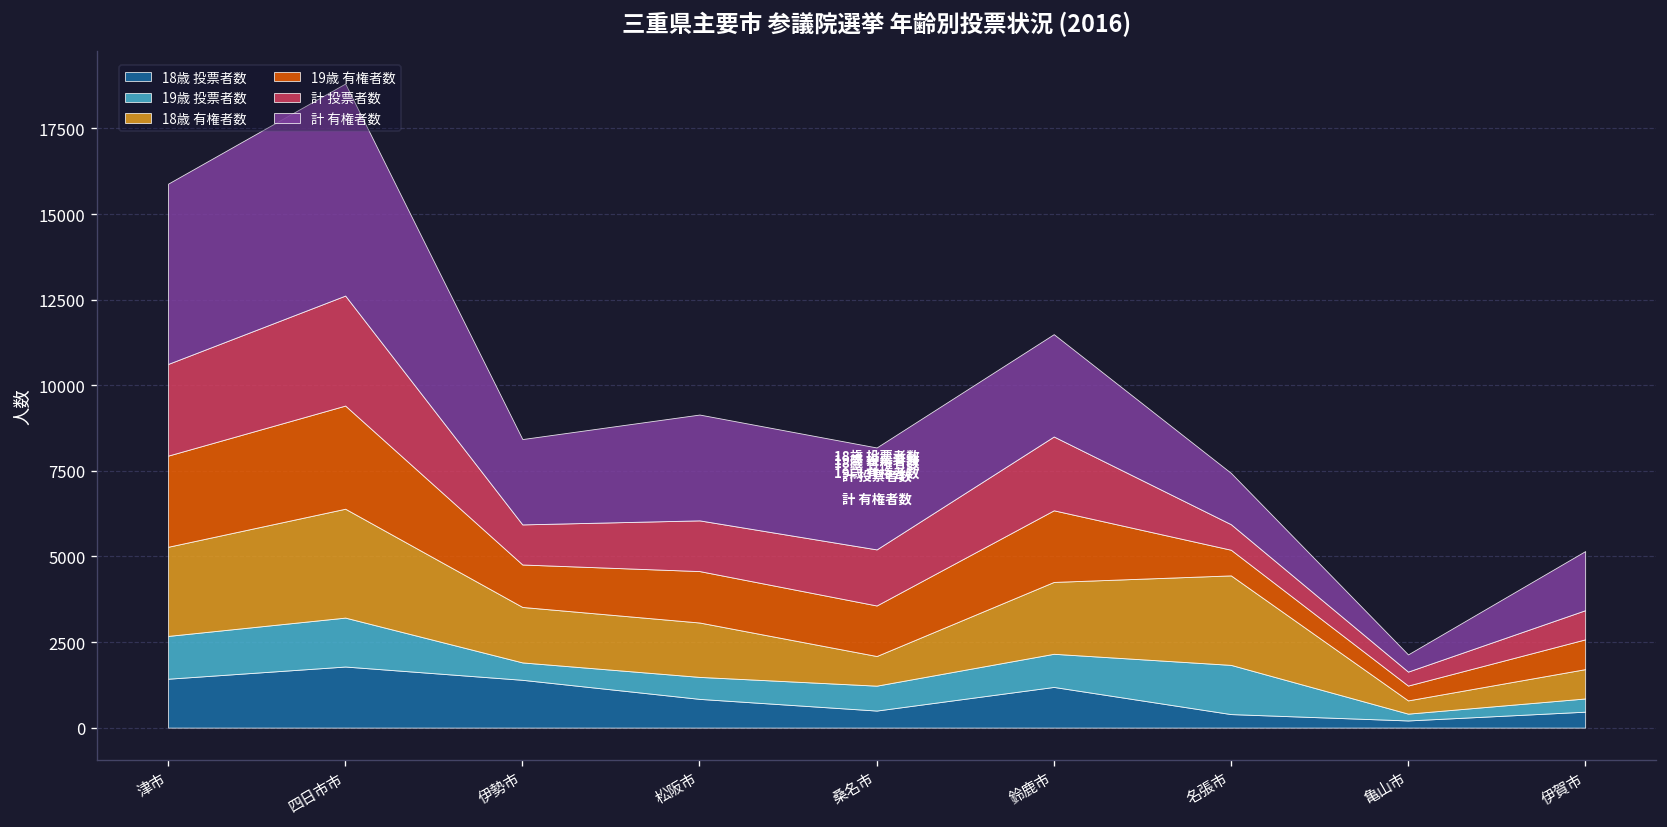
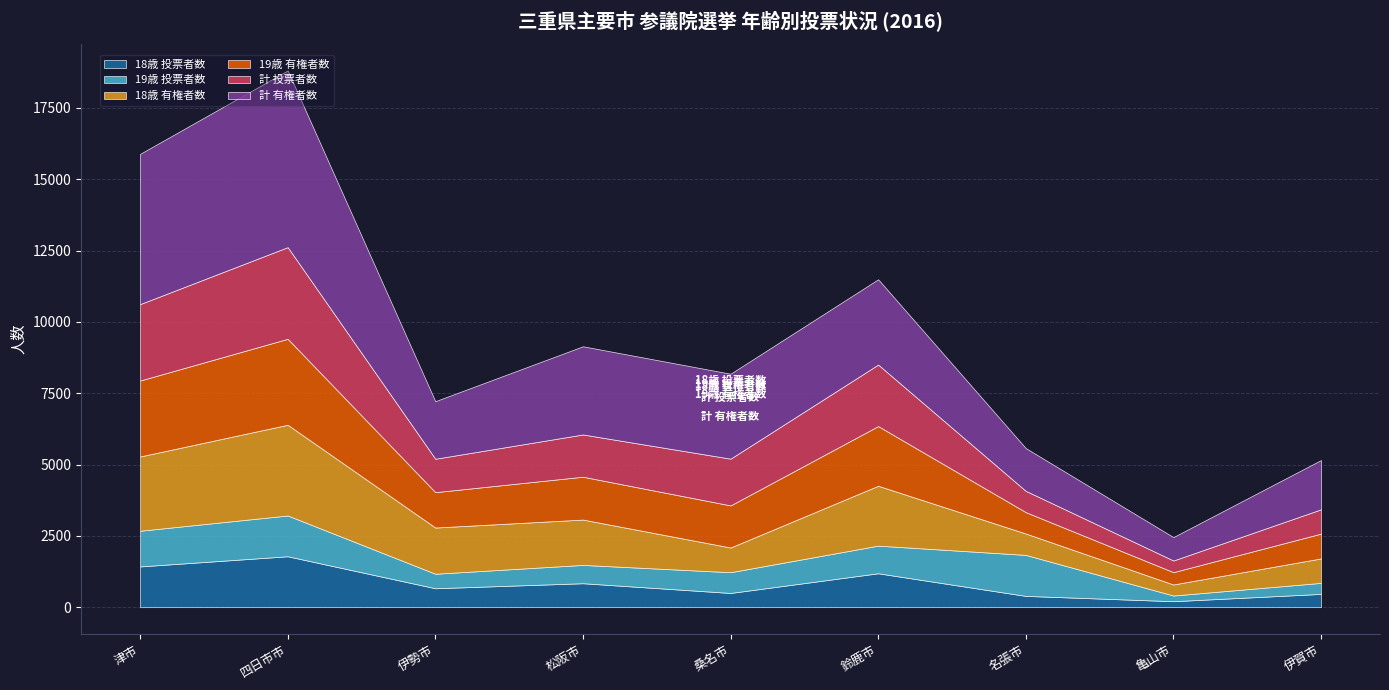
18歳 投票者数, 伊勢市: 1400 -> 700
計 有権者数, 伊勢市: 2500 -> 2000
18歳 有権者数, 名張市: 2600 -> 800
計 有権者数, 亀山市: 500 -> 800
